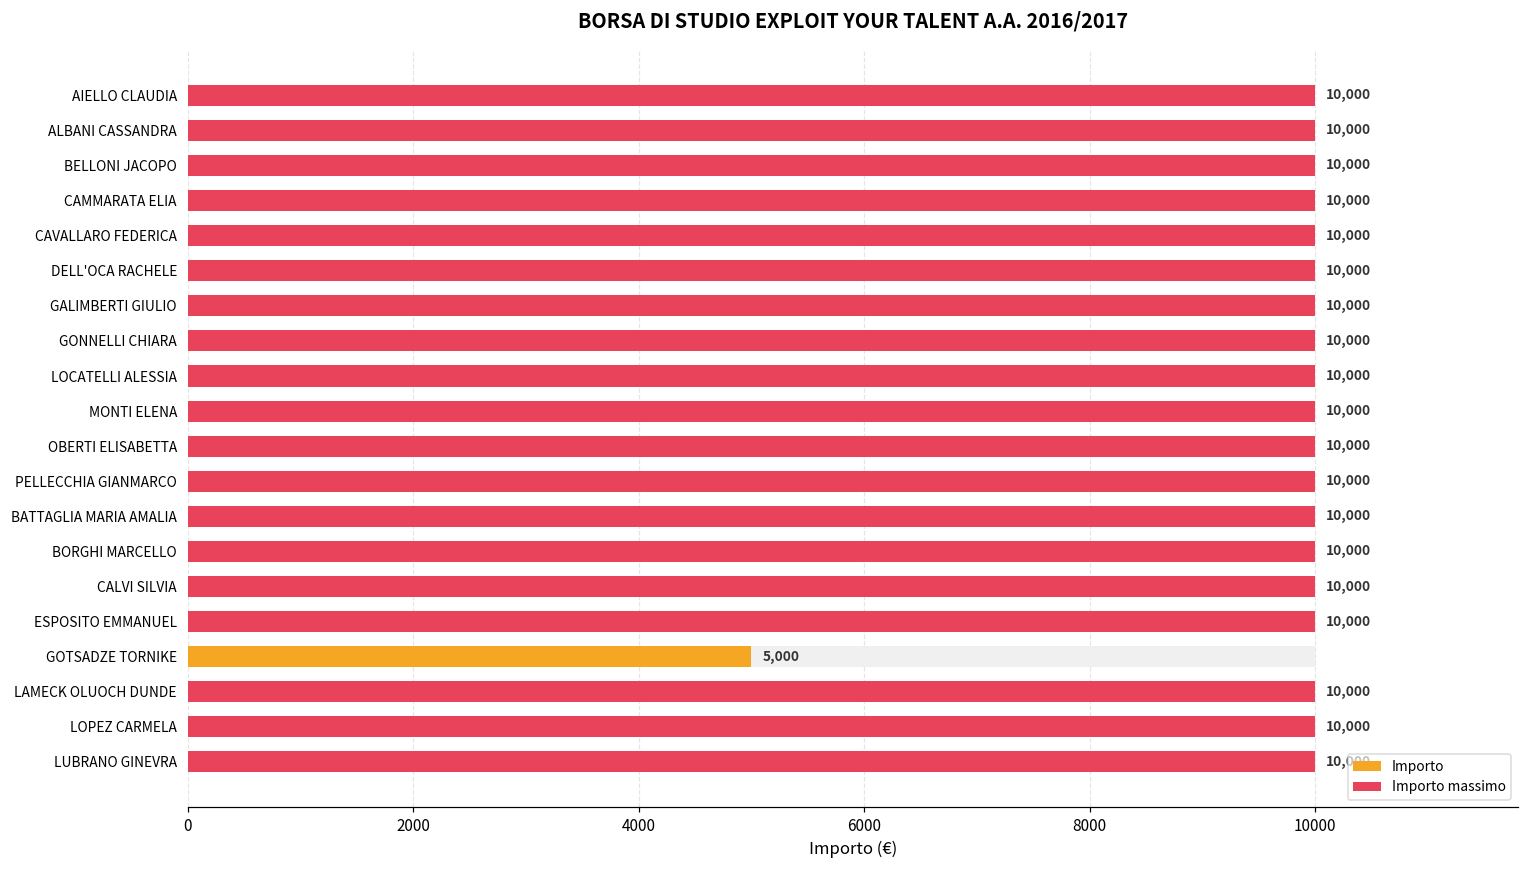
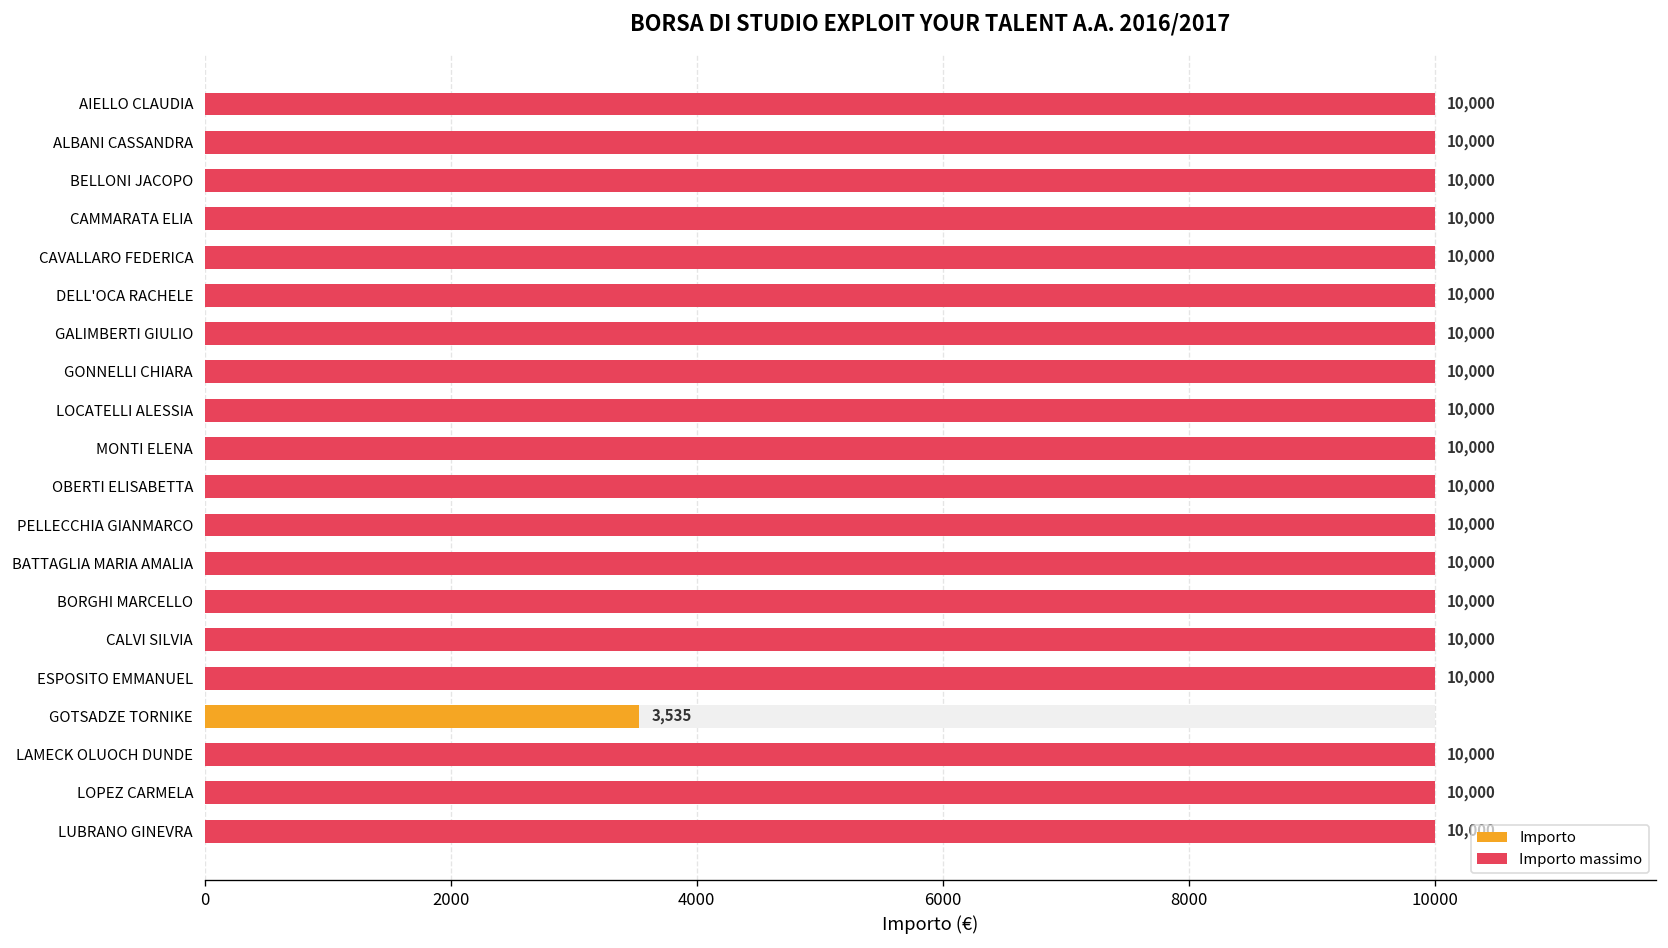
Importo, GOTSADZE TORNIKE: 5,000 -> 3,535
